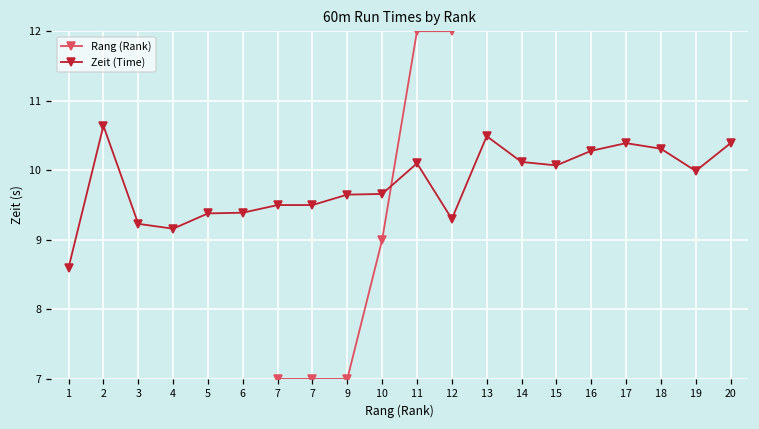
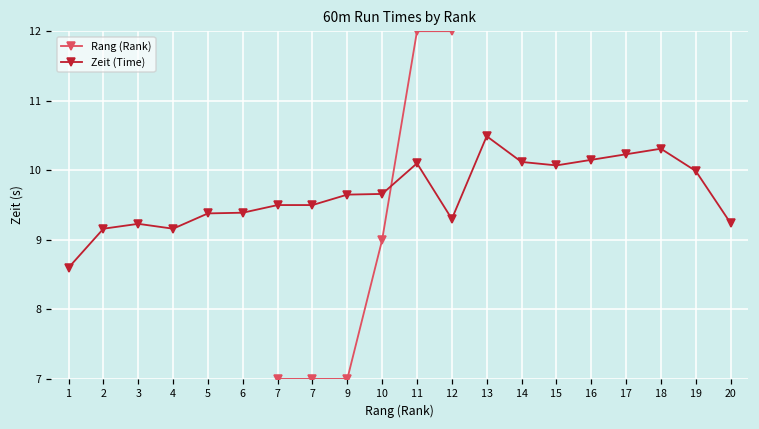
Zeit (Time), 2: 10.6 -> 9.2
Zeit (Time), 16: 10.3 -> 10.2
Zeit (Time), 17: 10.4 -> 10.2
Zeit (Time), 20: 10.4 -> 9.2
